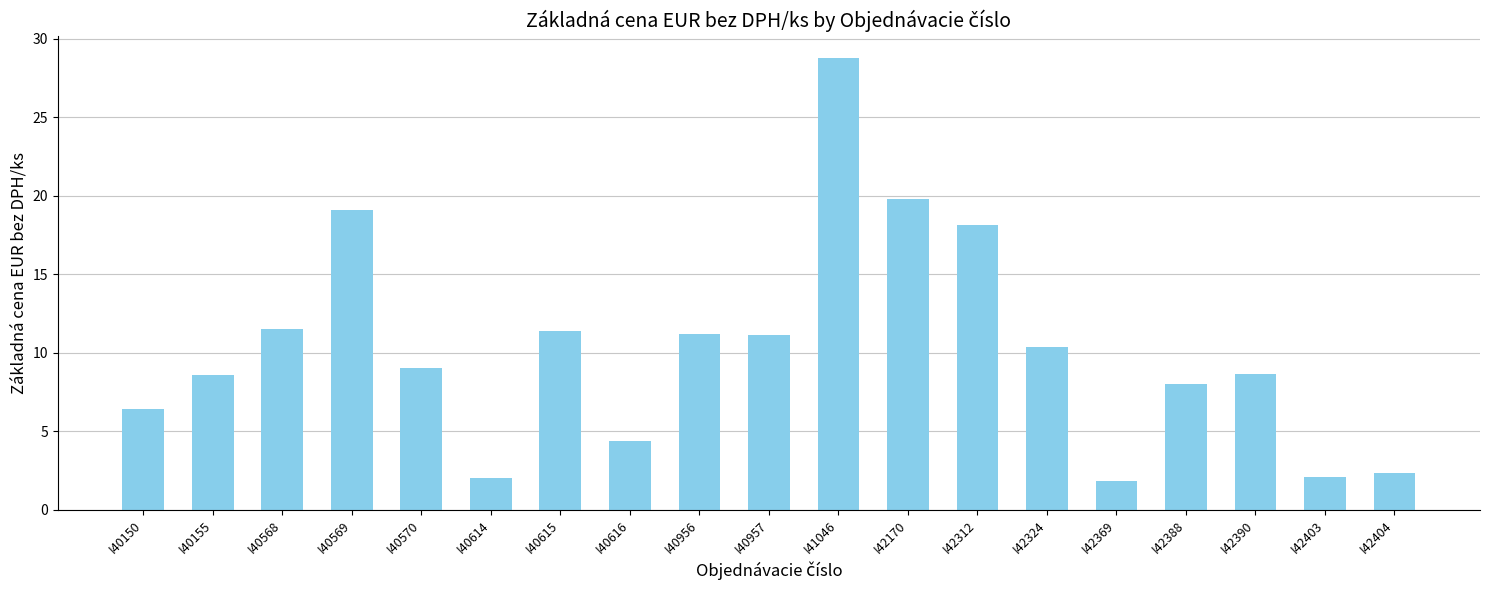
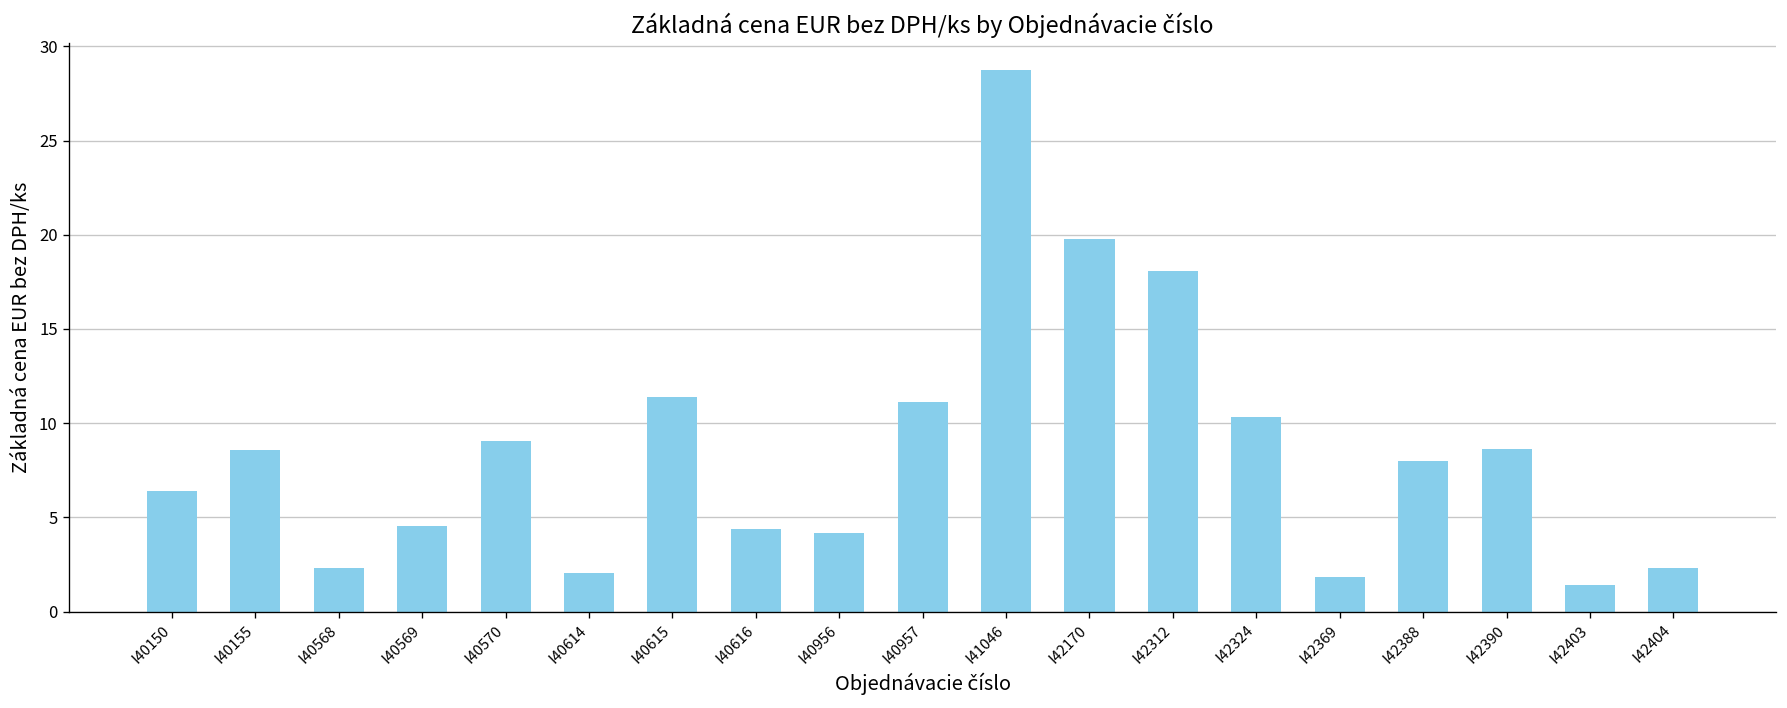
I40568: 11.5 -> 2.3
I40569: 19.1 -> 4.5
I40956: 11.2 -> 4.2
I42403: 2.1 -> 1.4
